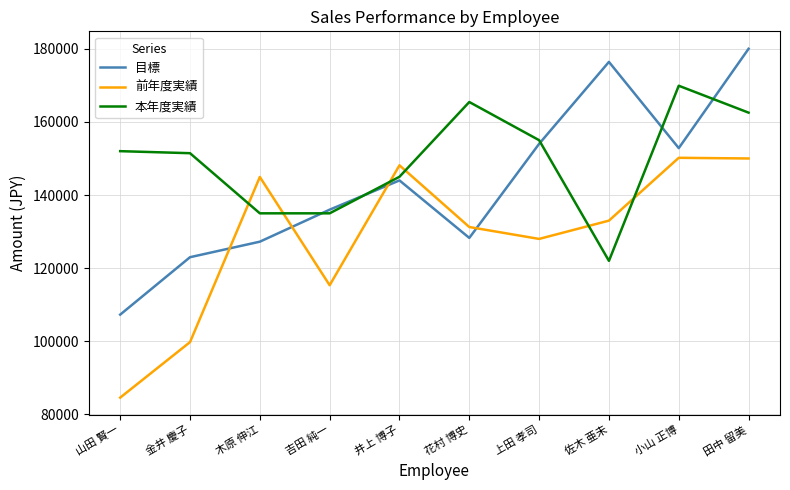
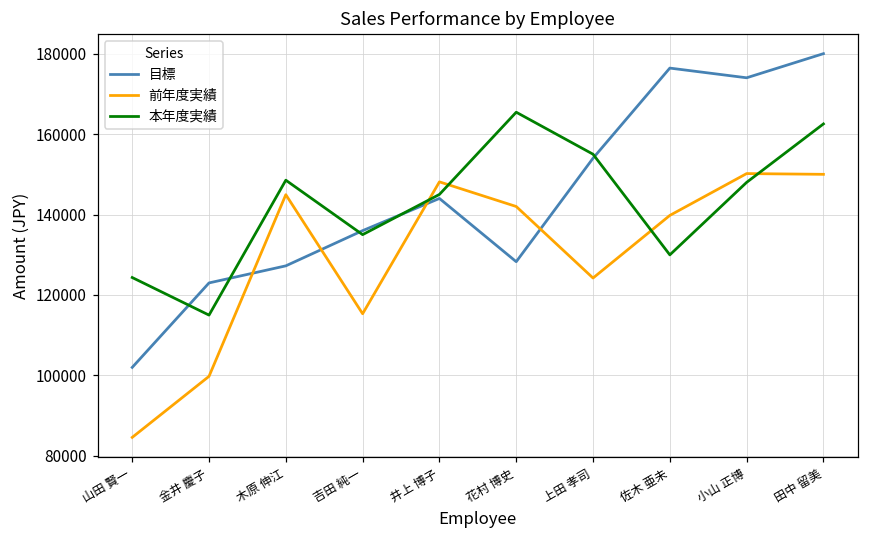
目標, 山田 賢一: 107000 -> 102000
本年度実績, 山田 賢一: 152000 -> 124000
本年度実績, 金井 慶子: 151000 -> 115000
本年度実績, 木原 伸江: 135000 -> 149000
前年度実績, 花村 博史: 131000 -> 142000
前年度実績, 上田 孝司: 128000 -> 124000
前年度実績, 佐木 亜未: 133000 -> 140000
本年度実績, 佐木 亜未: 122000 -> 130000
目標, 小山 正博: 153000 -> 174000
本年度実績, 小山 正博: 170000 -> 148000
